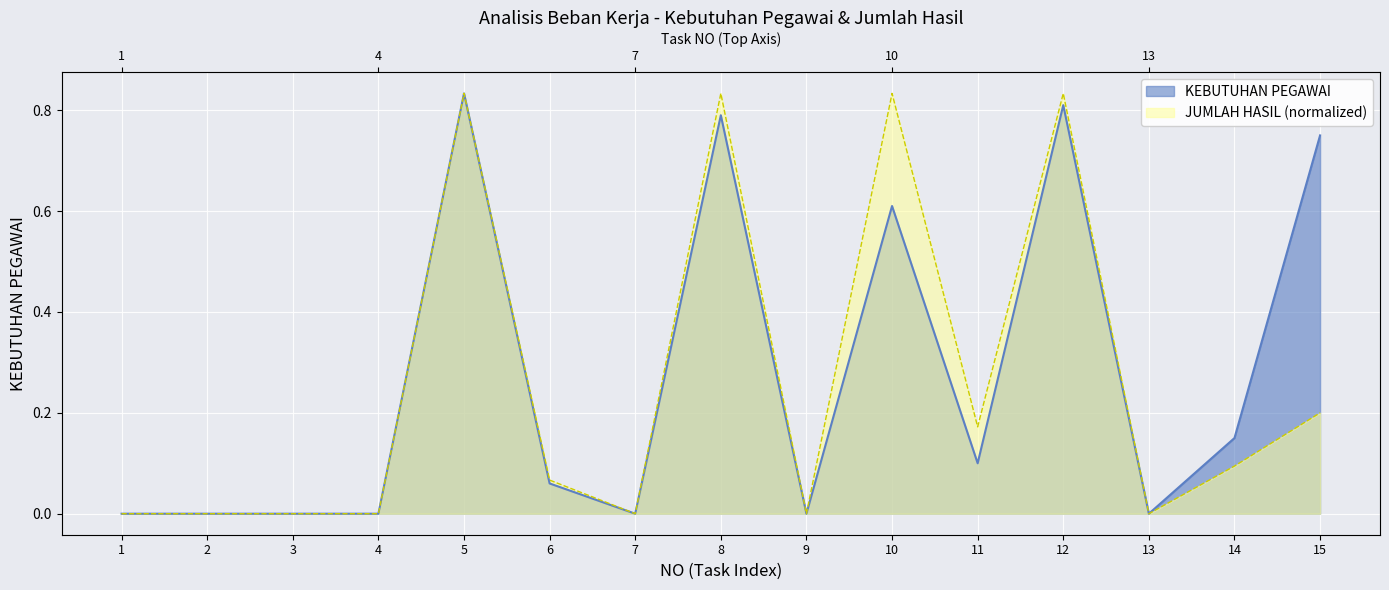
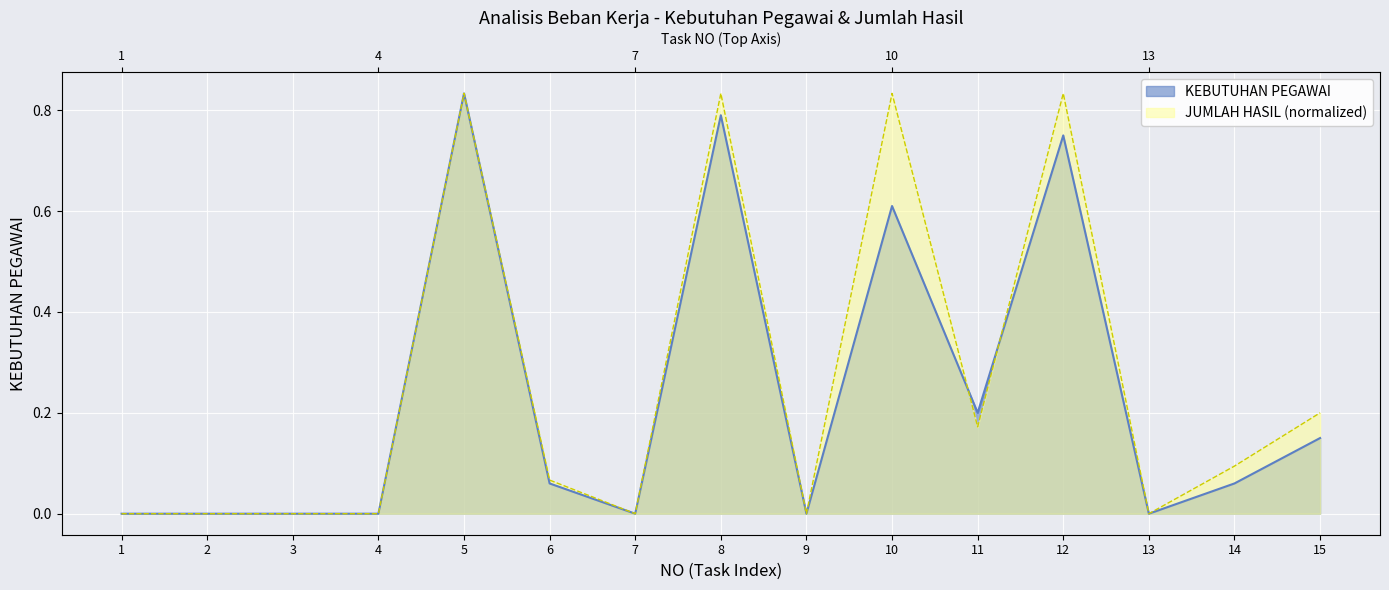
KEBUTUHAN PEGAWAI, 11: 0.1 -> 0.2
KEBUTUHAN PEGAWAI, 12: 0.81 -> 0.75
KEBUTUHAN PEGAWAI, 14: 0.15 -> 0.06
KEBUTUHAN PEGAWAI, 15: 0.75 -> 0.15
